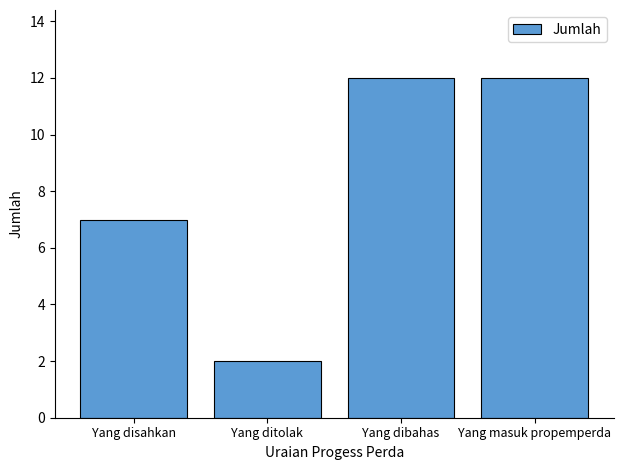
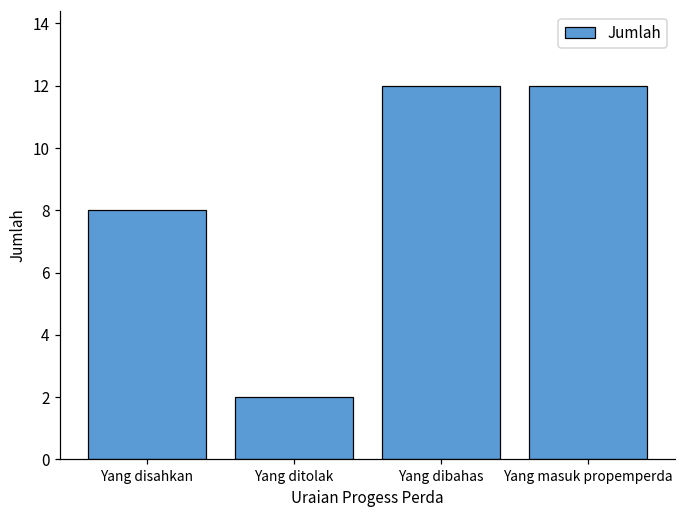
Yang disahkan: 7 -> 8
